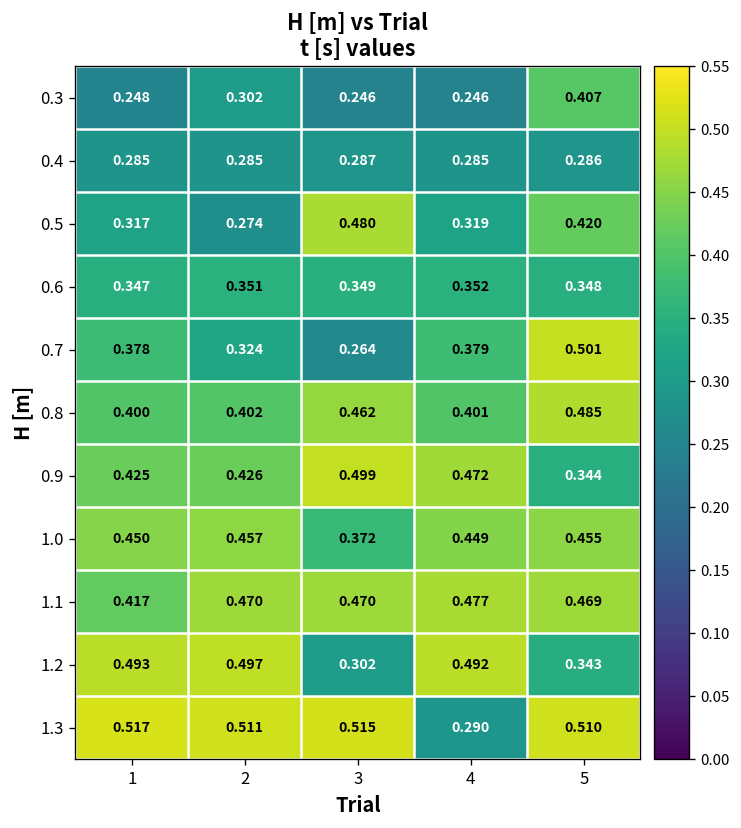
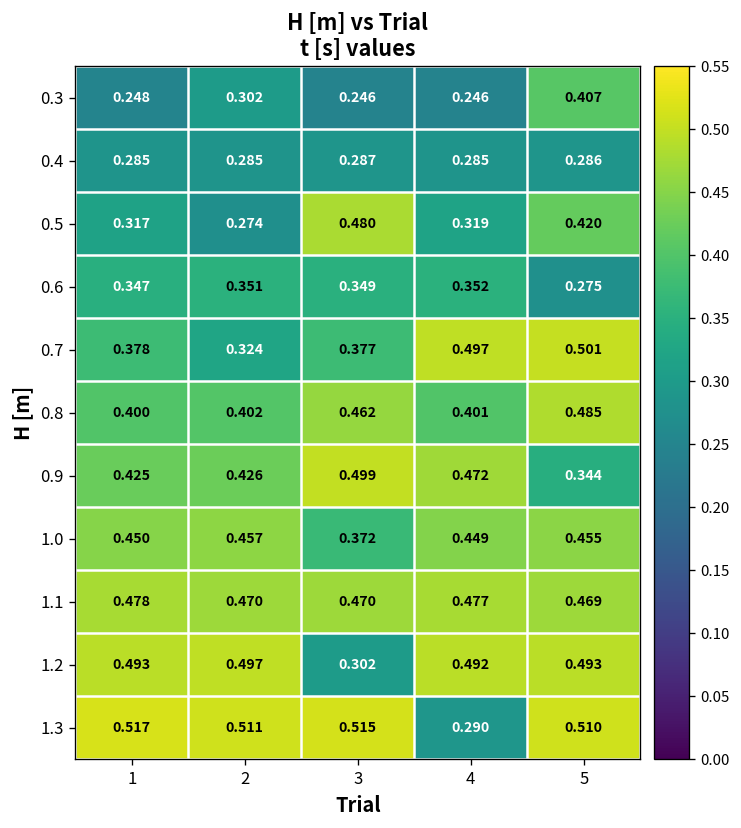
0.6, 5: 0.348 -> 0.275
0.7, 3: 0.264 -> 0.377
0.7, 4: 0.379 -> 0.497
1.1, 1: 0.417 -> 0.478
1.2, 5: 0.343 -> 0.493
